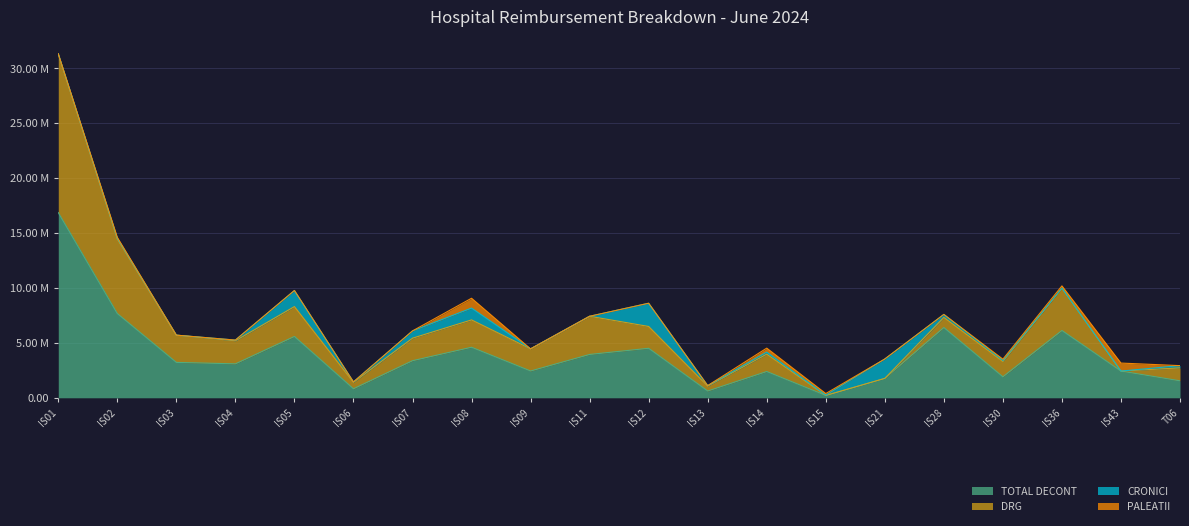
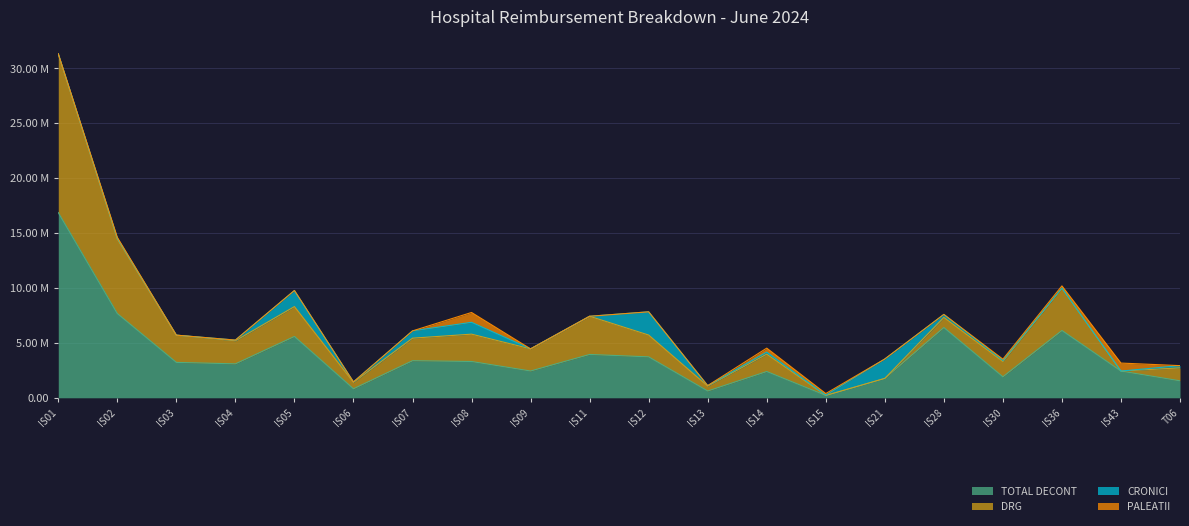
TOTAL DECONT, IS08: 4600000 -> 3300000
TOTAL DECONT, IS12: 4500000 -> 3700000
